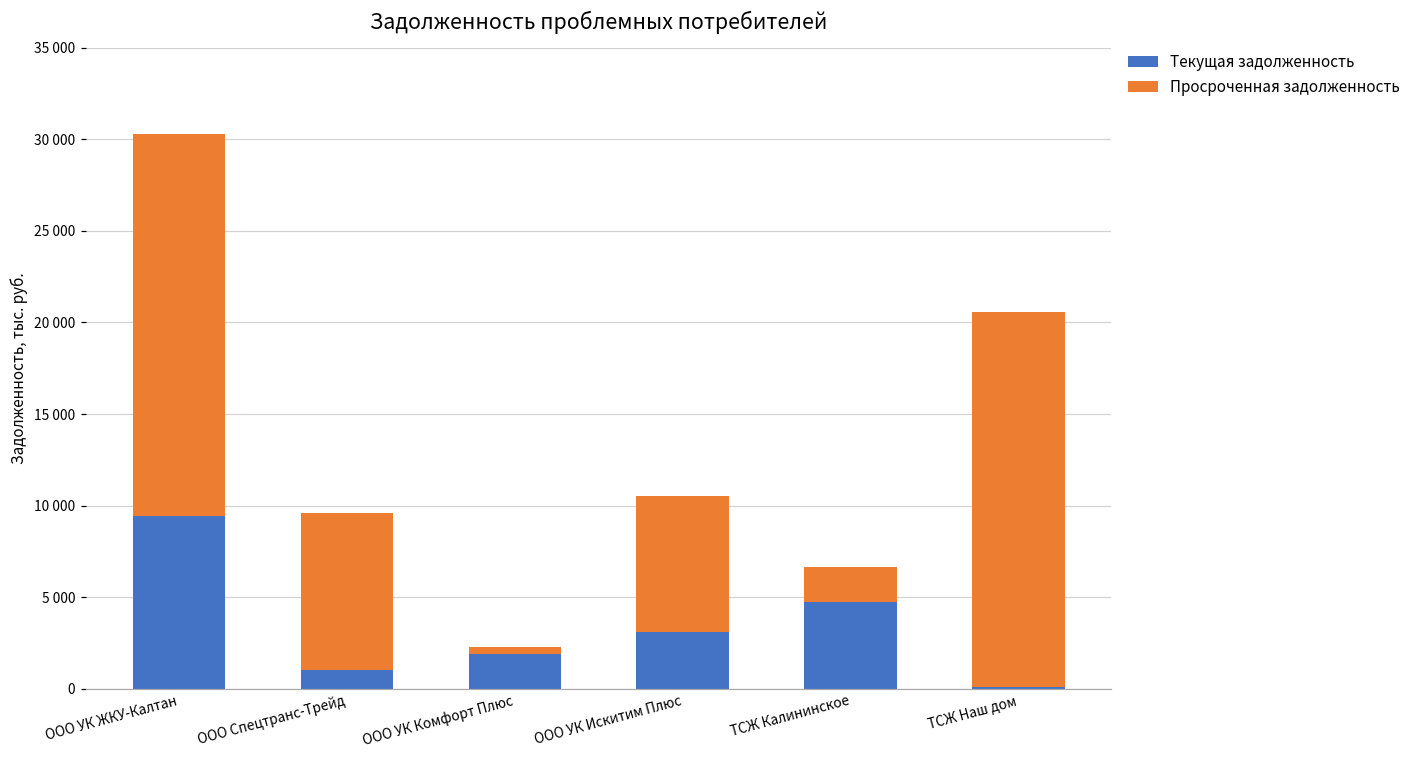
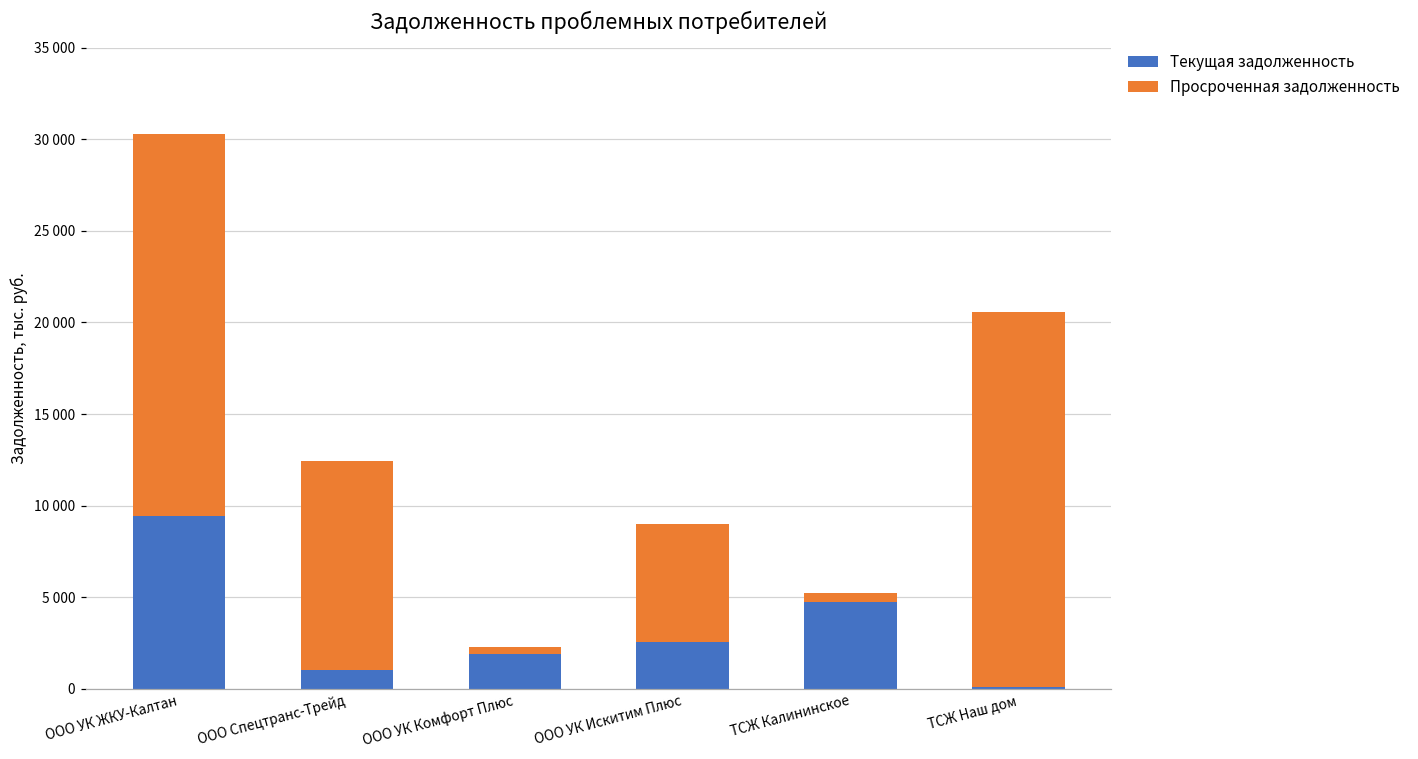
Просроченная задолженность, ООО Спецтранс-Трейд: 8600 -> 11400
Текущая задолженность, ООО УК Искитим Плюс: 3100 -> 2600
Просроченная задолженность, ООО УК Искитим Плюс: 7400 -> 6400
Просроченная задолженность, ТСЖ Калининское: 1900 -> 500
